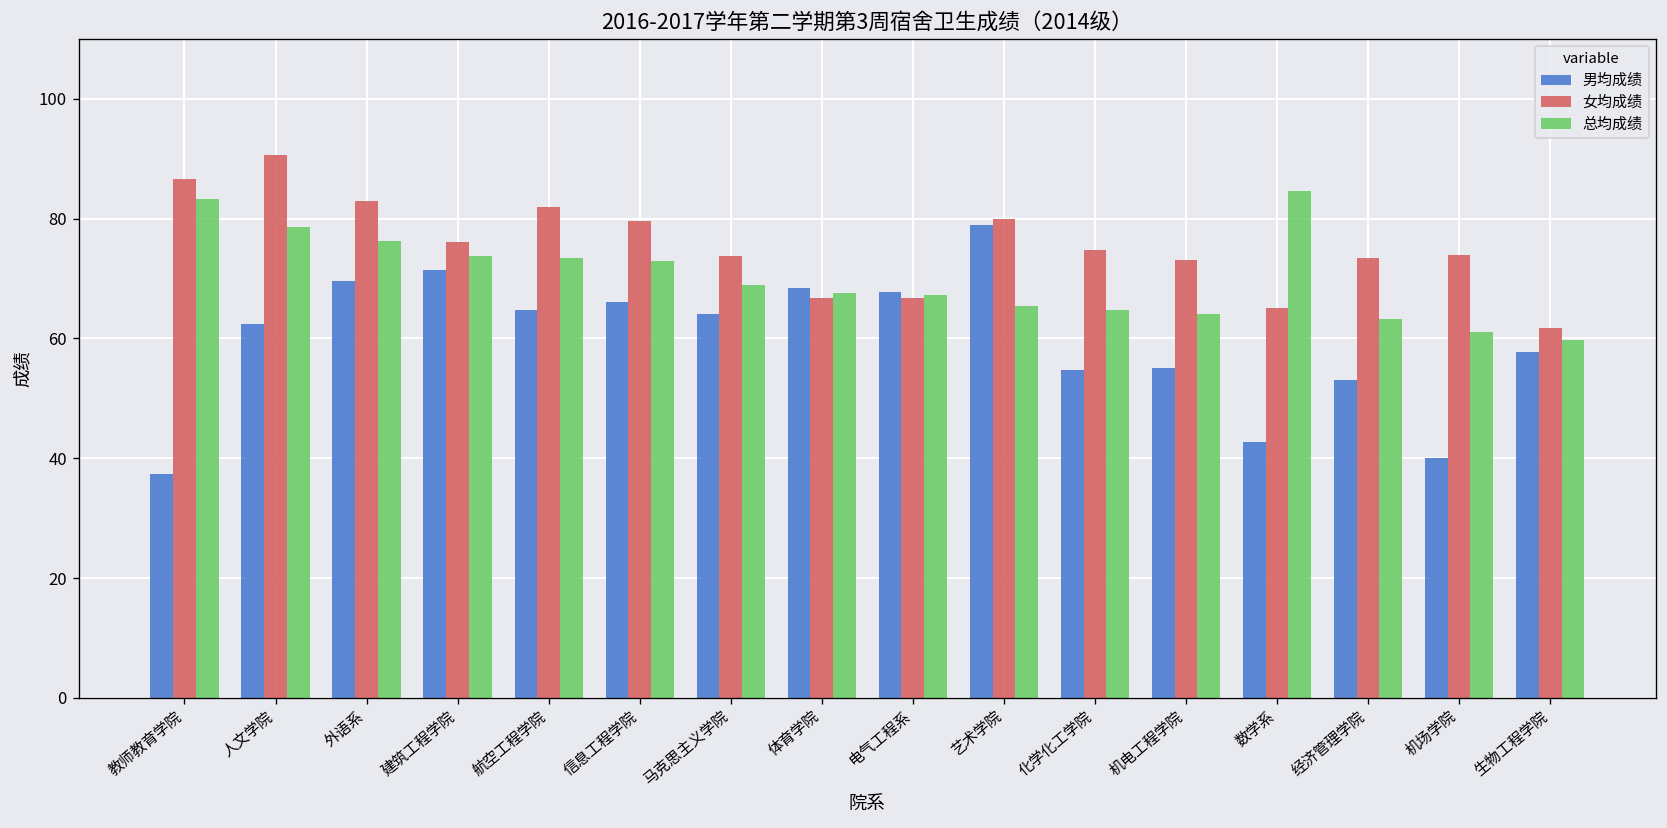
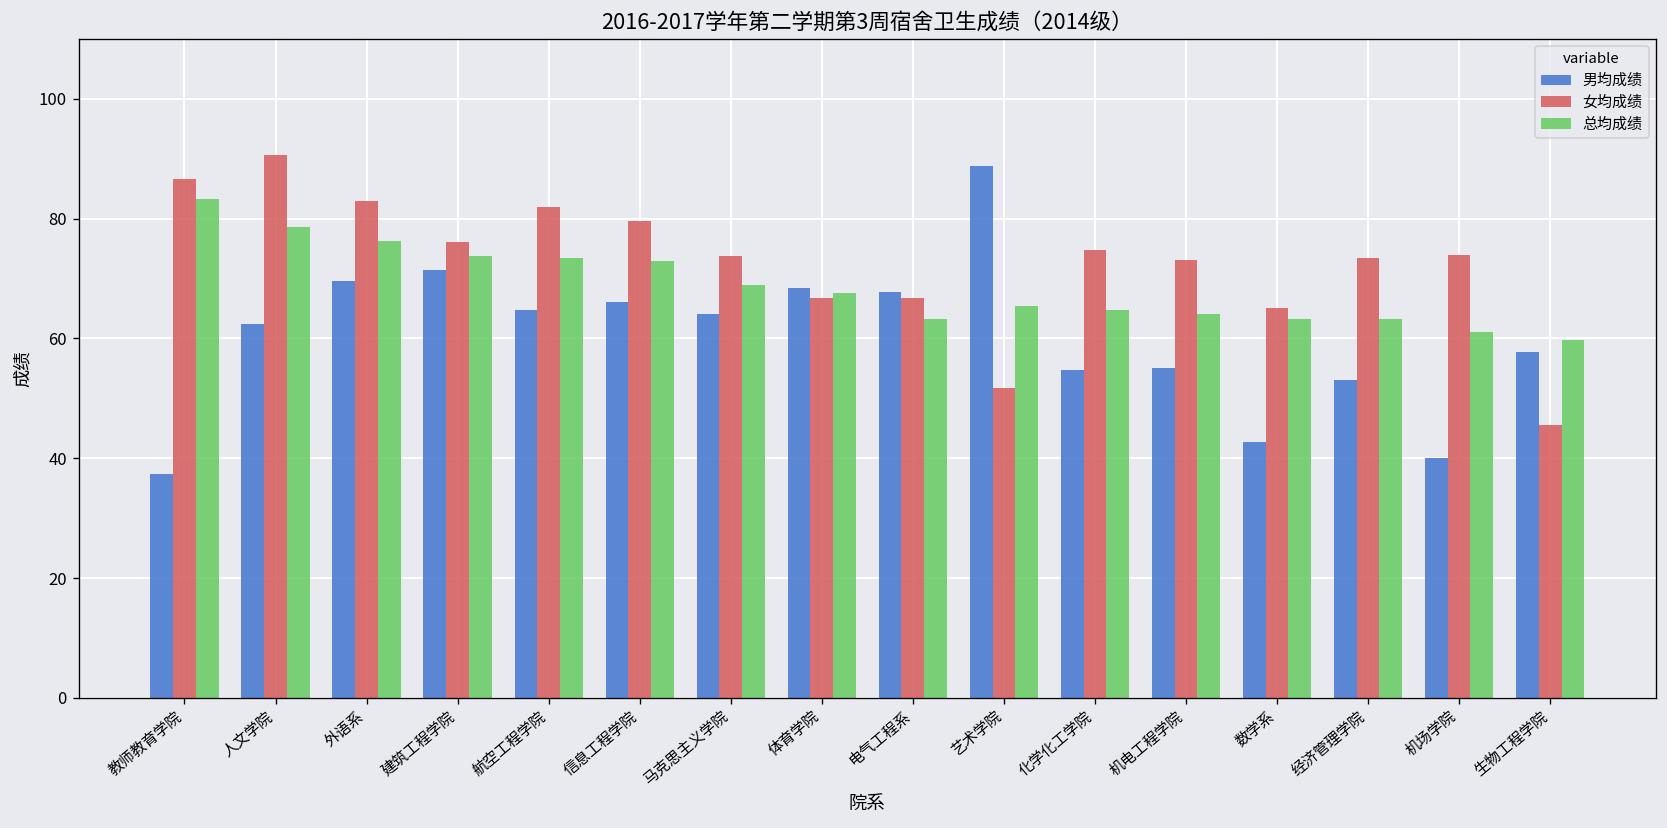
总均成绩, 电气工程系: 67 -> 63
男均成绩, 艺术学院: 79 -> 89
女均成绩, 艺术学院: 80 -> 52
总均成绩, 数学系: 85 -> 63
女均成绩, 生物工程学院: 62 -> 45
